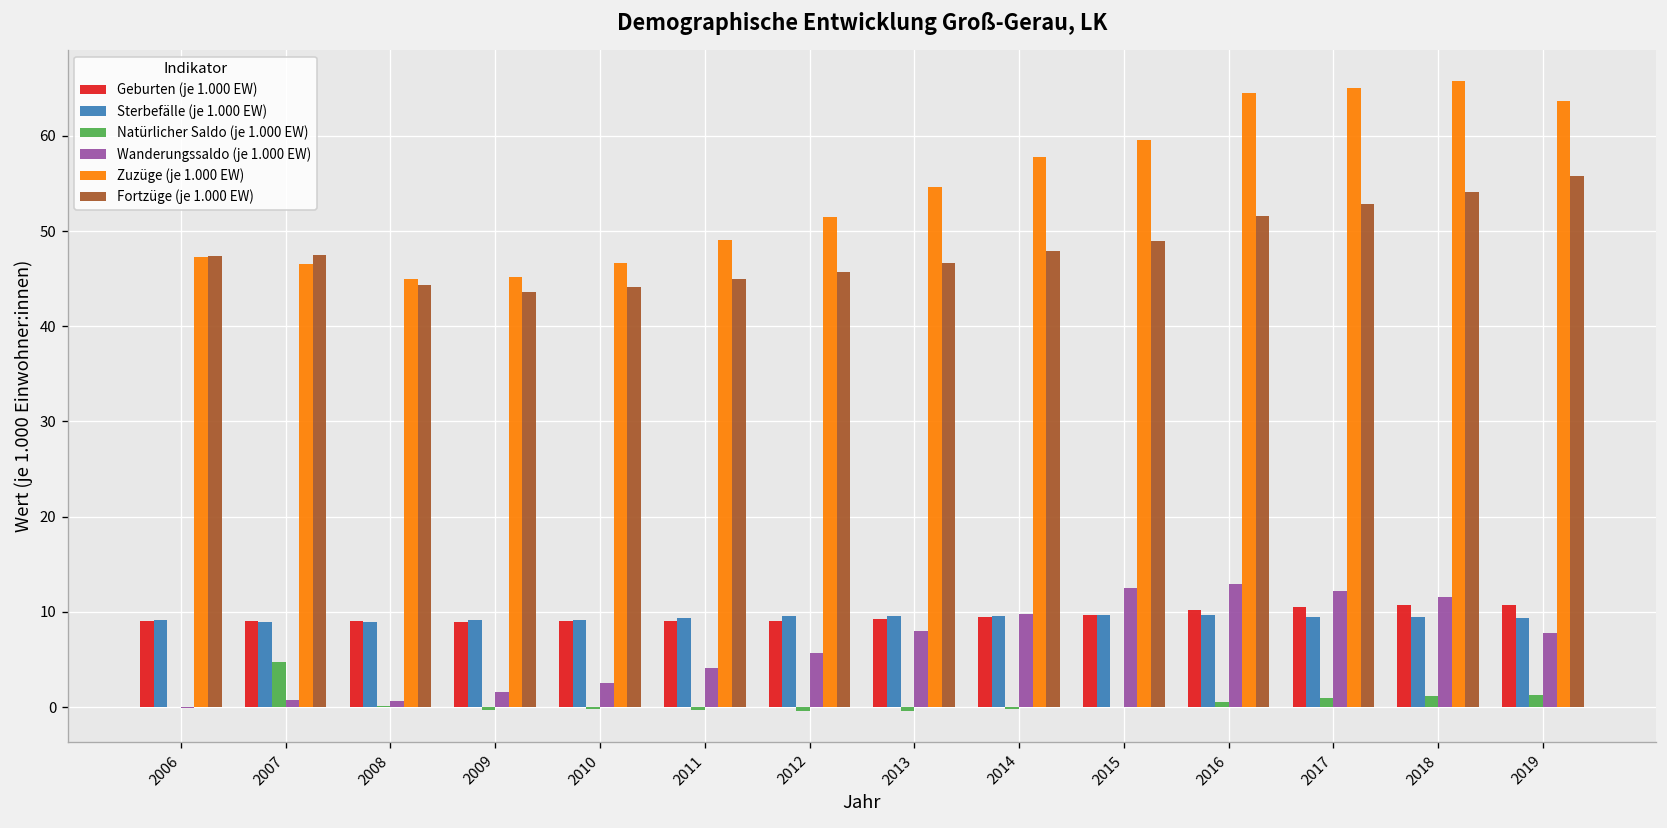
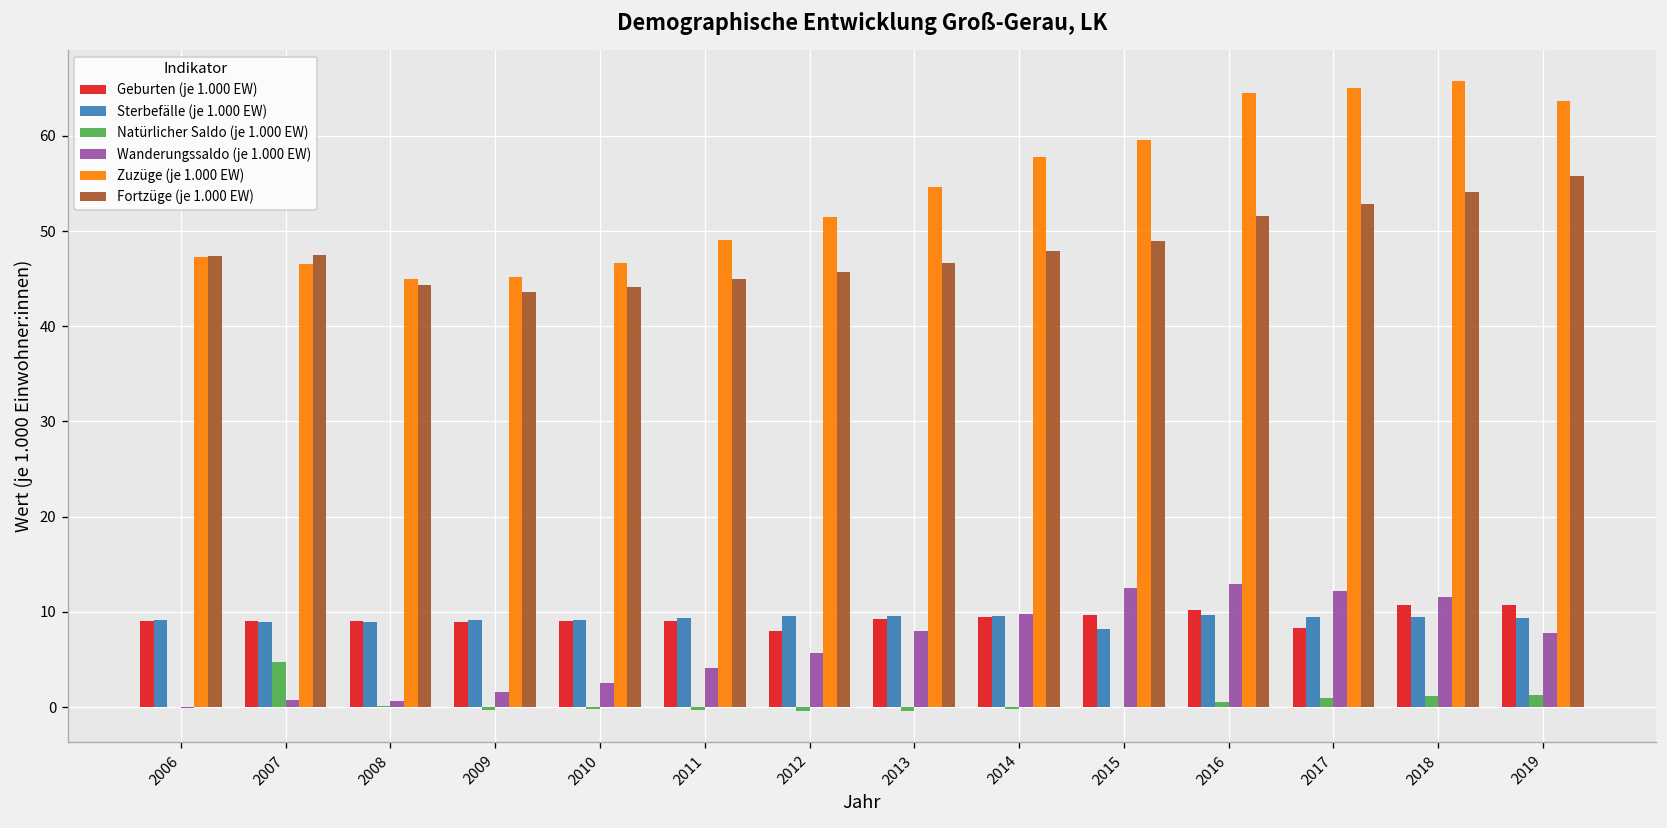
Geburten (je 1.000 EW), 2012: 9 -> 8
Sterbefälle (je 1.000 EW), 2015: 10 -> 8
Geburten (je 1.000 EW), 2017: 11 -> 8
